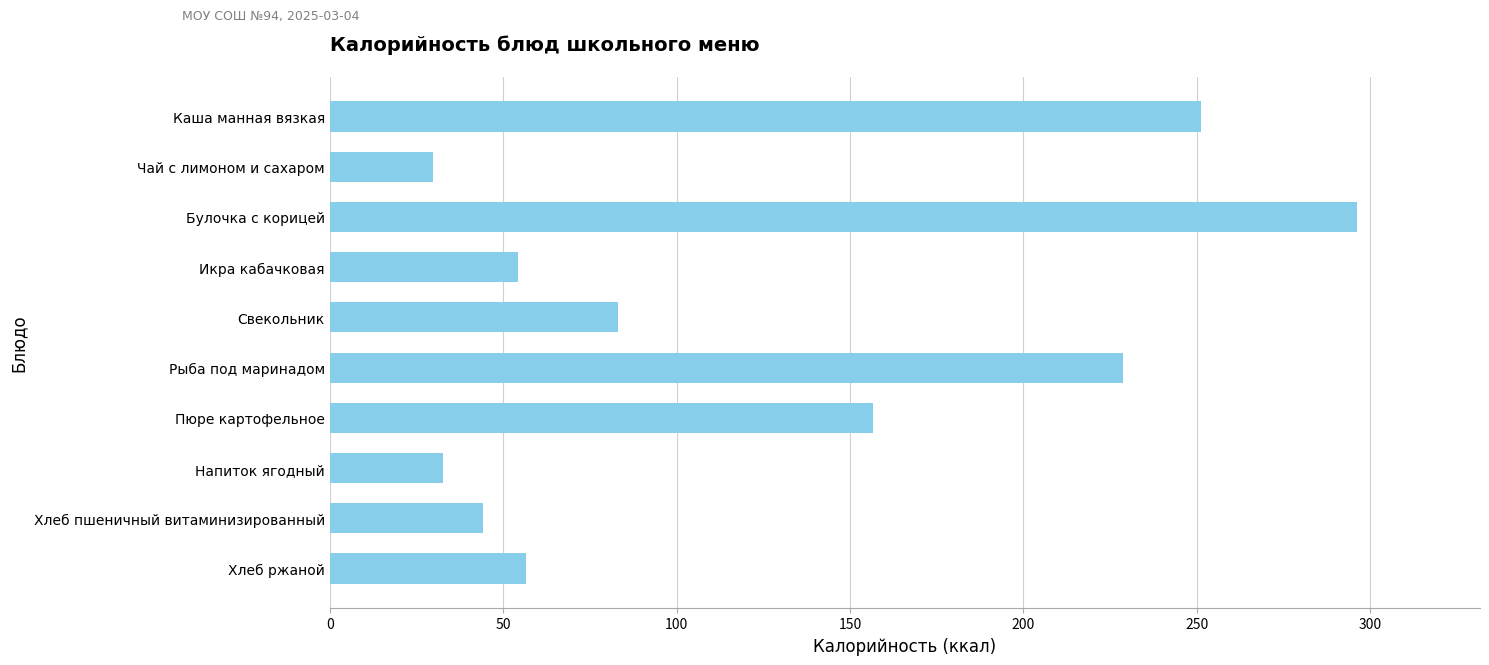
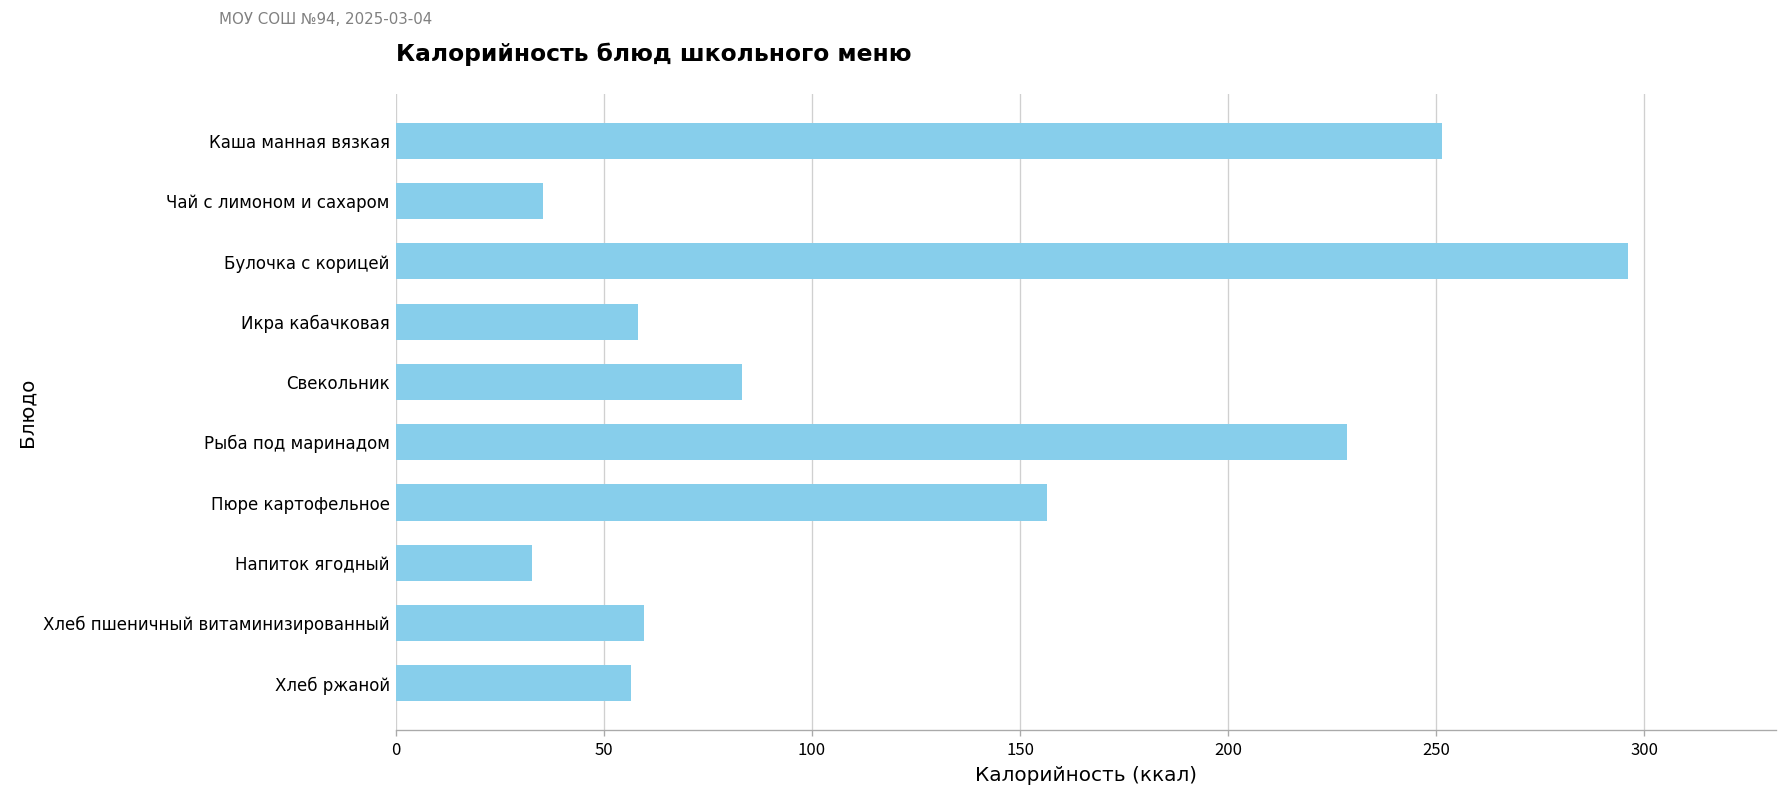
Чай с лимоном и сахаром: 30 -> 35
Икра кабачковая: 54 -> 58
Хлеб пшеничный витаминизированный: 44 -> 60
